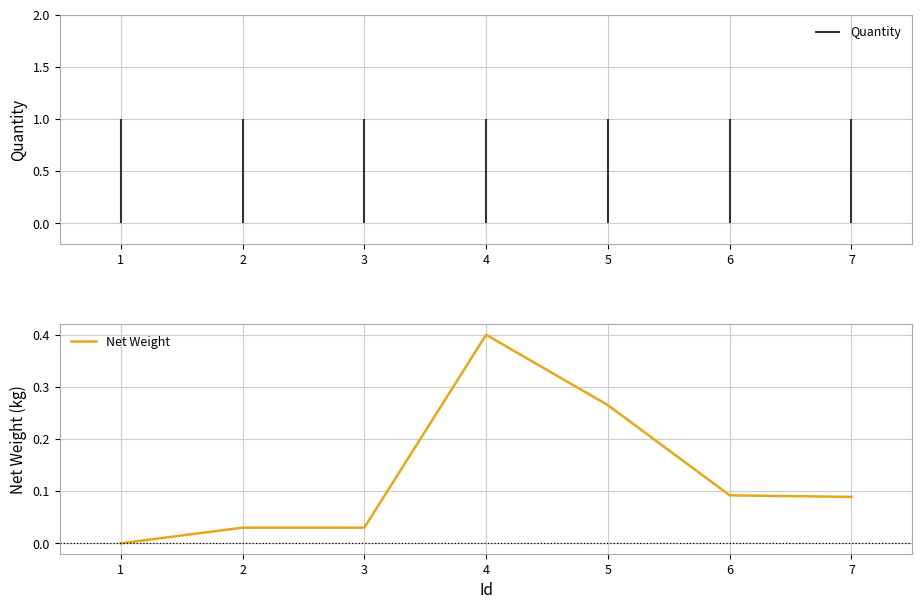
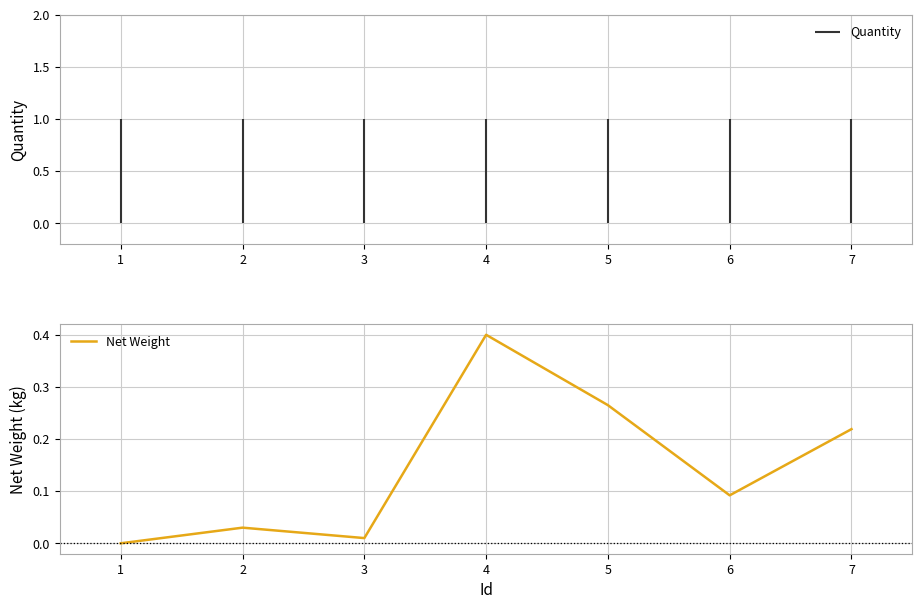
3: 0.03 -> 0.01
7: 0.09 -> 0.22
